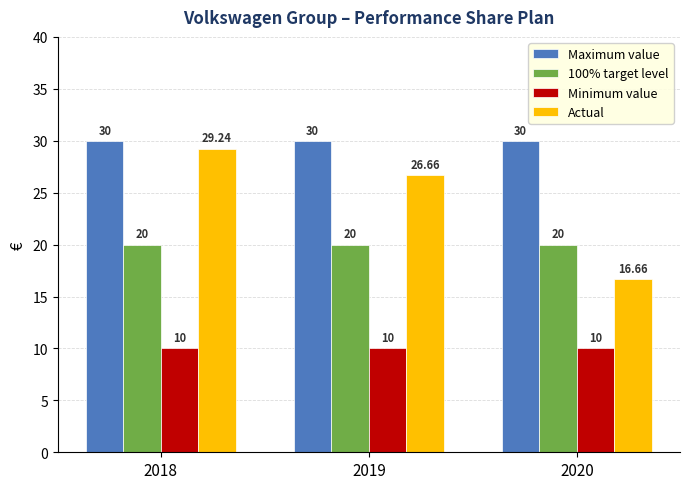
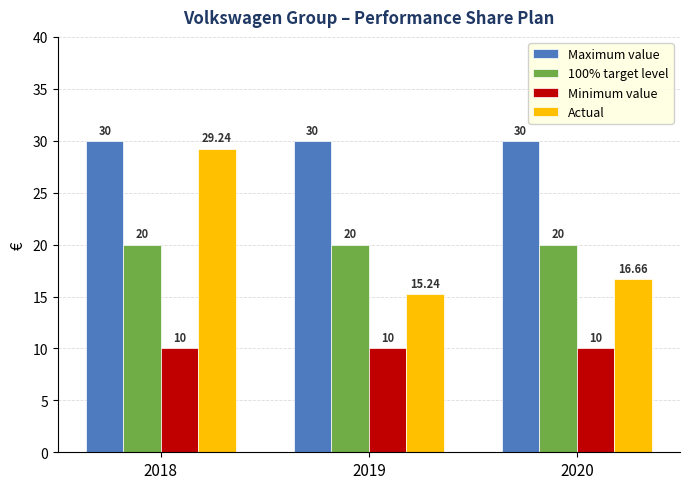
Actual, 2019: 26.66 -> 15.24
